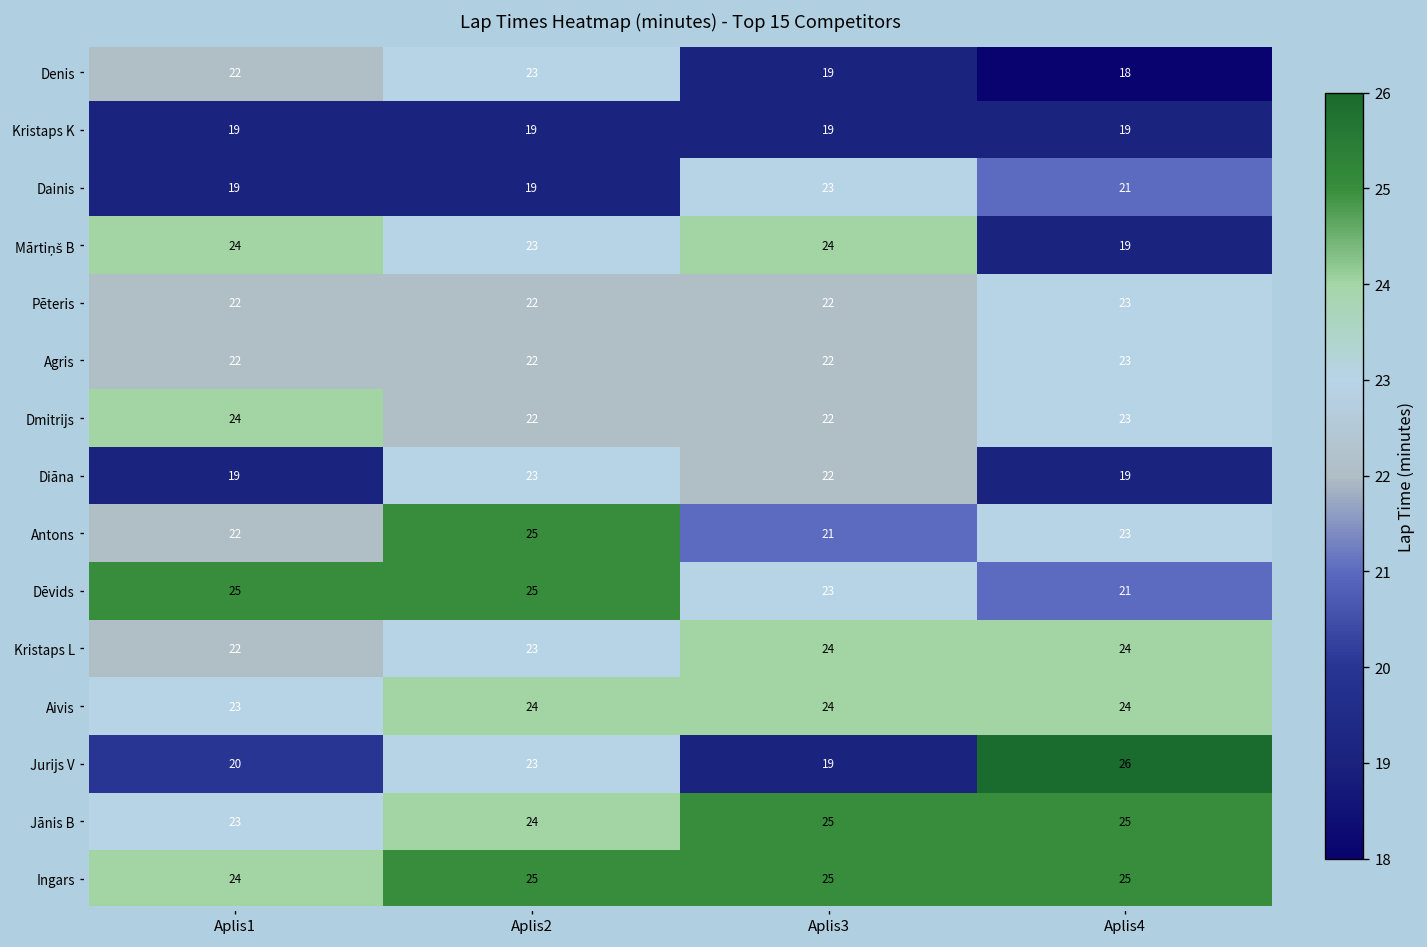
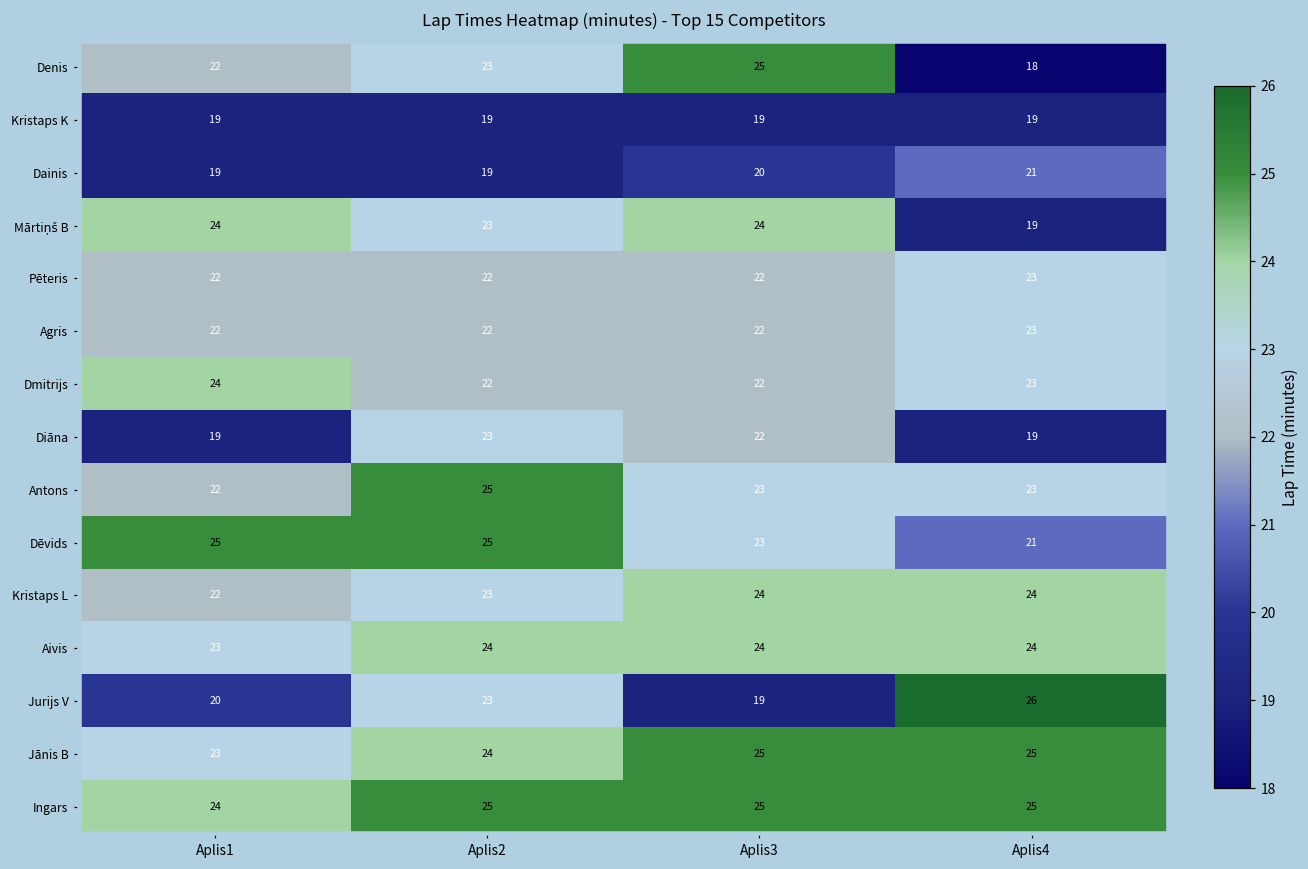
Denis, Aplis3: 19 -> 25
Dainis, Aplis3: 23 -> 20
Antons, Aplis3: 21 -> 23
